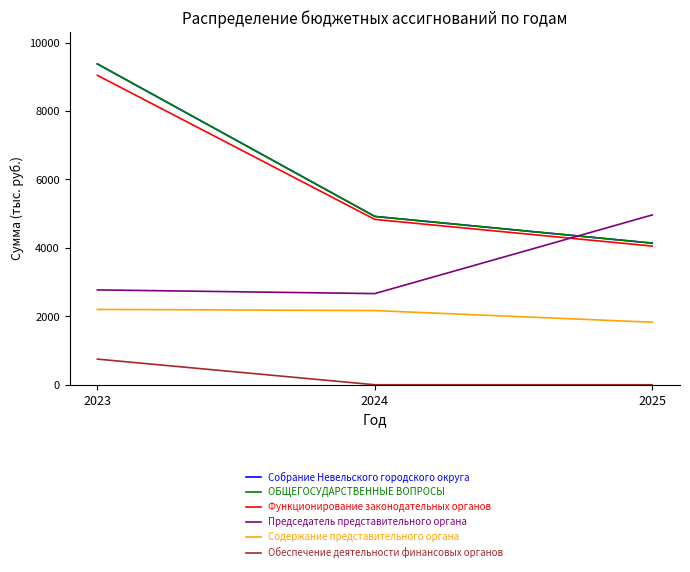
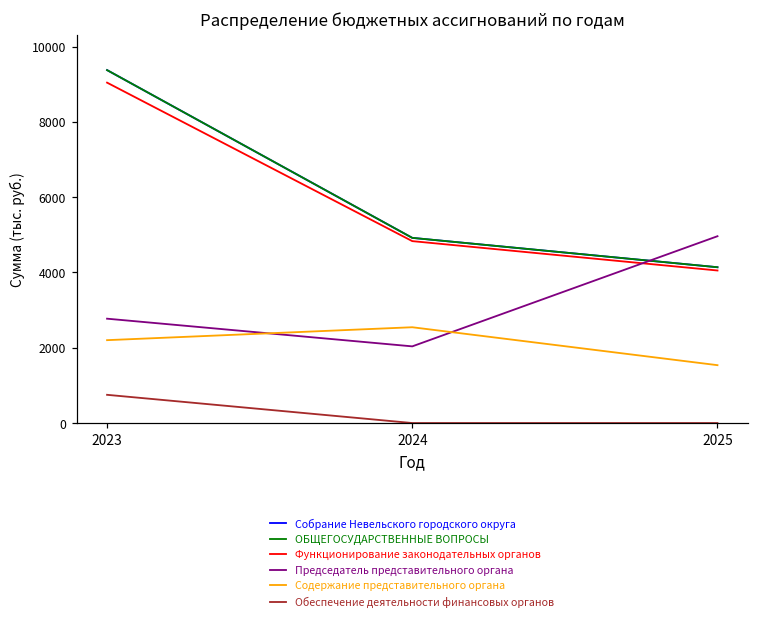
Председатель представительного органа, 2024: 2700 -> 2000
Содержание представительного органа, 2024: 2200 -> 2500
Содержание представительного органа, 2025: 1800 -> 1500
